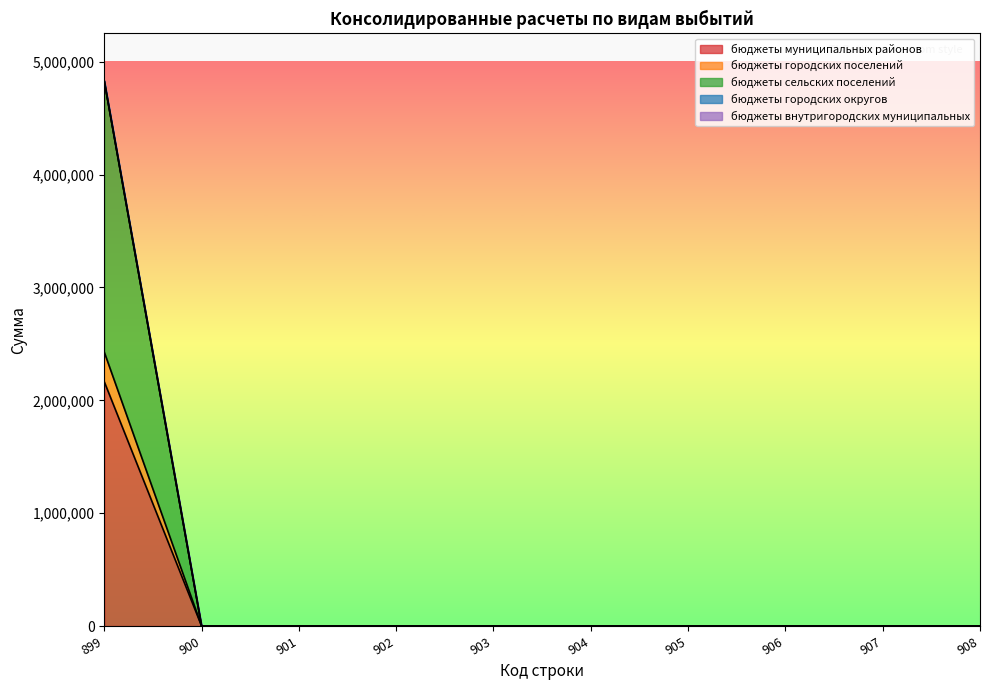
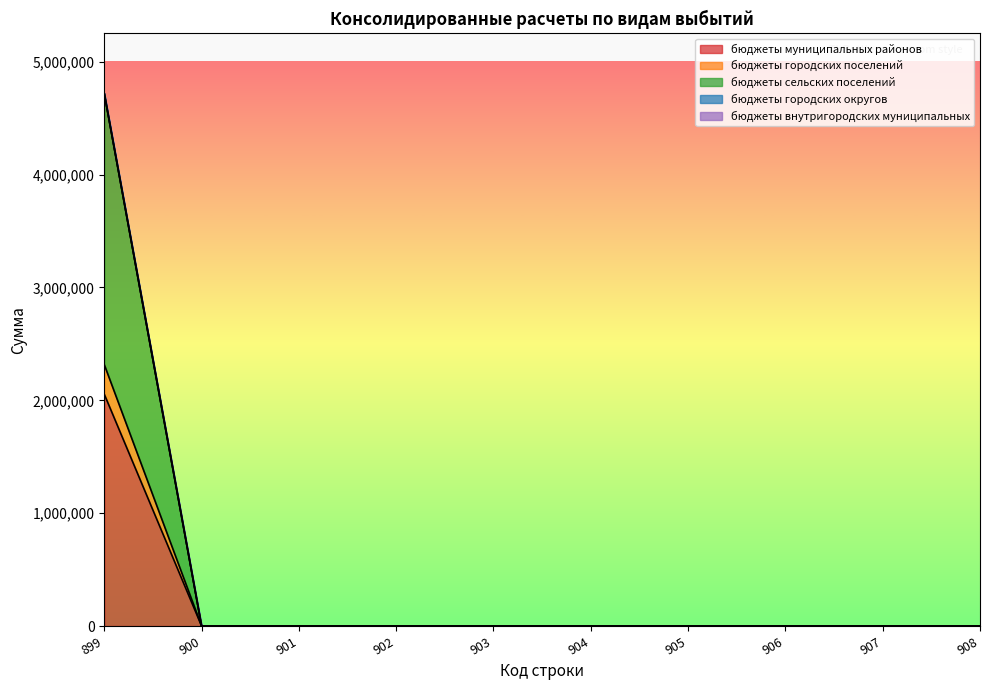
бюджеты муниципальных районов, 899: 2,160,000 -> 2,050,000
